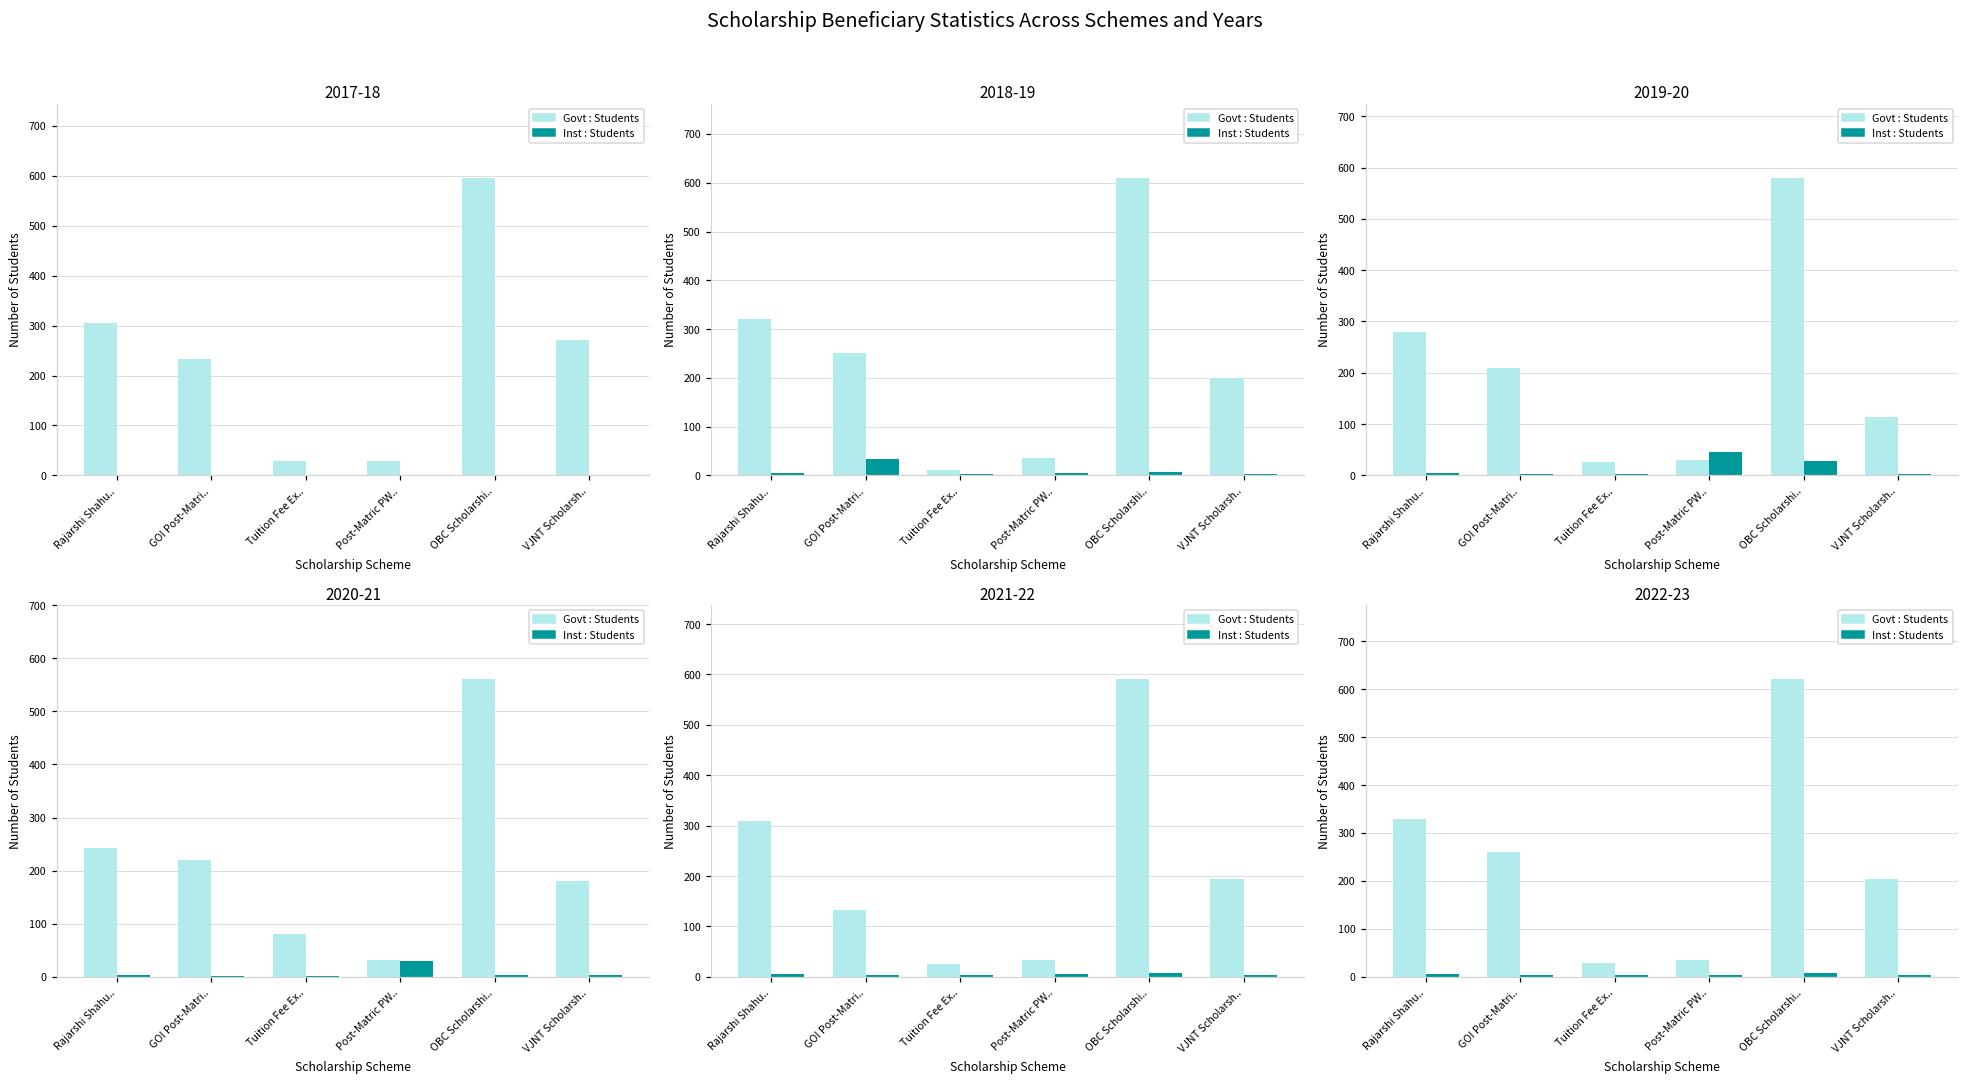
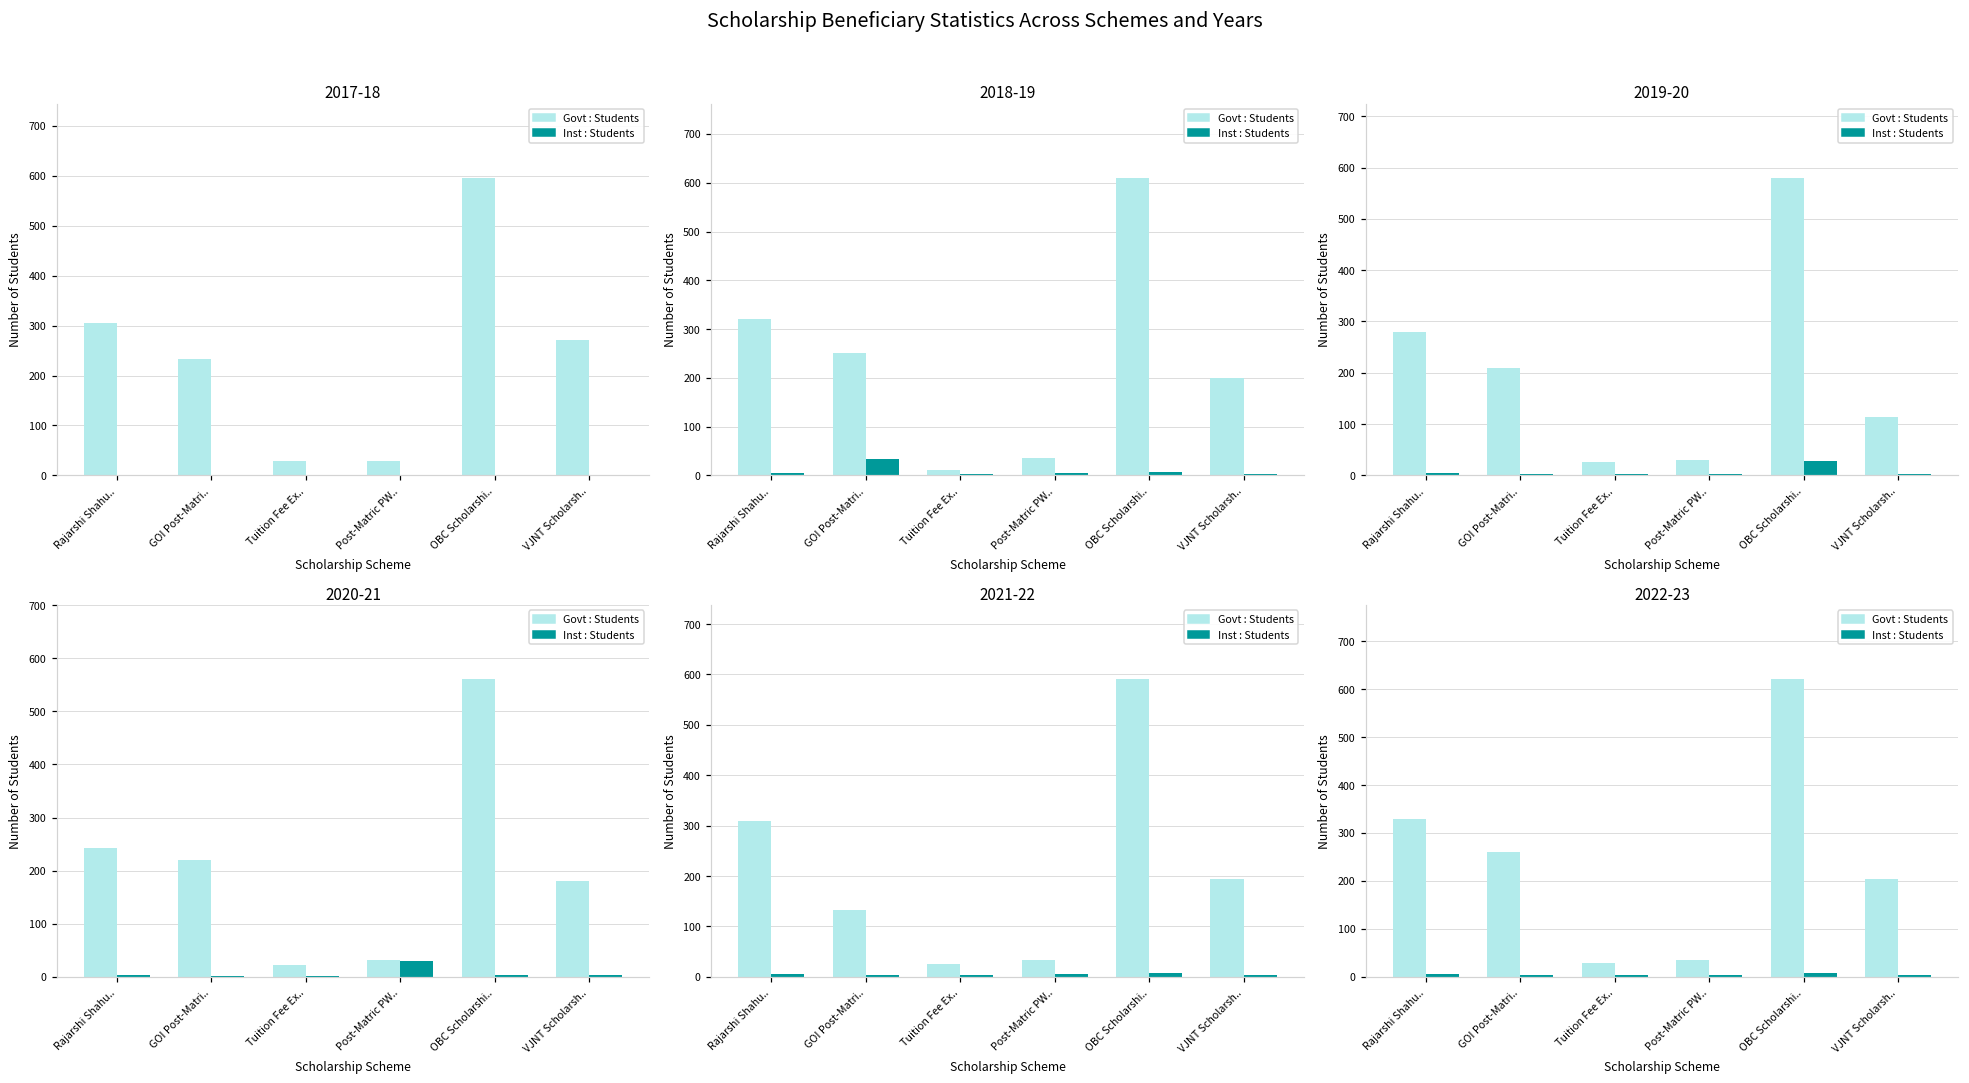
2019-20, Inst : Students, Post-Matric PW..: 50 -> 0
2020-21, Govt : Students, Tuition Fee Ex..: 80 -> 20
